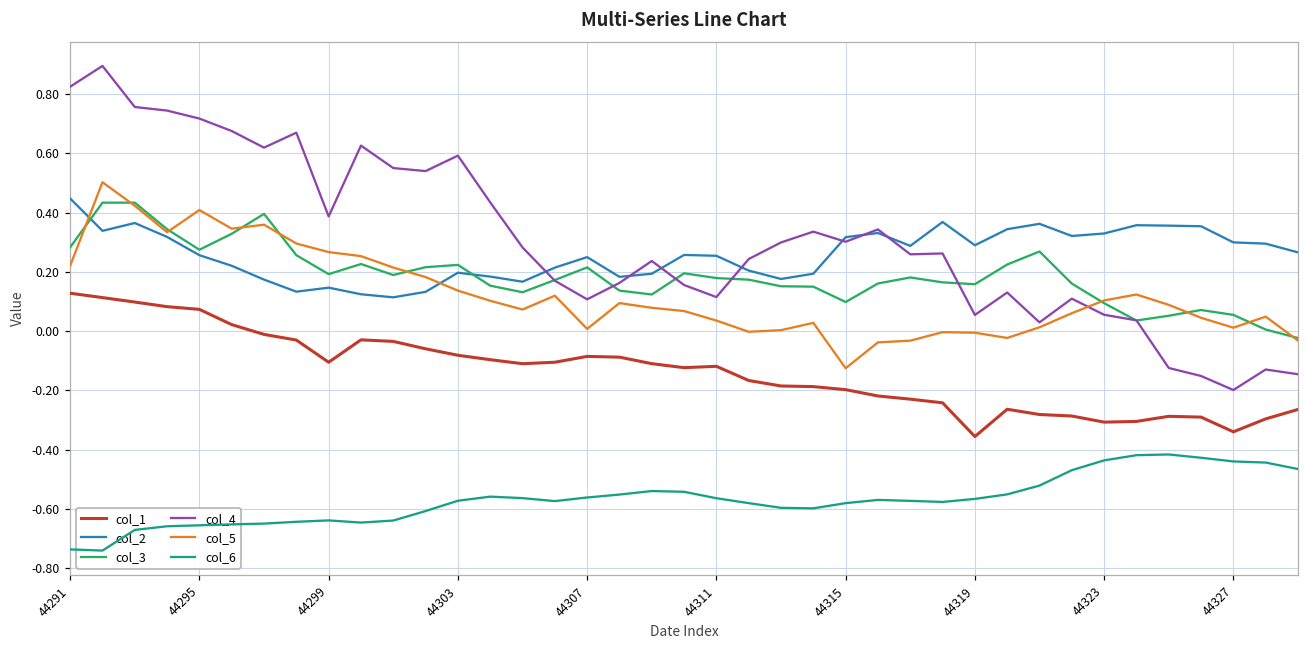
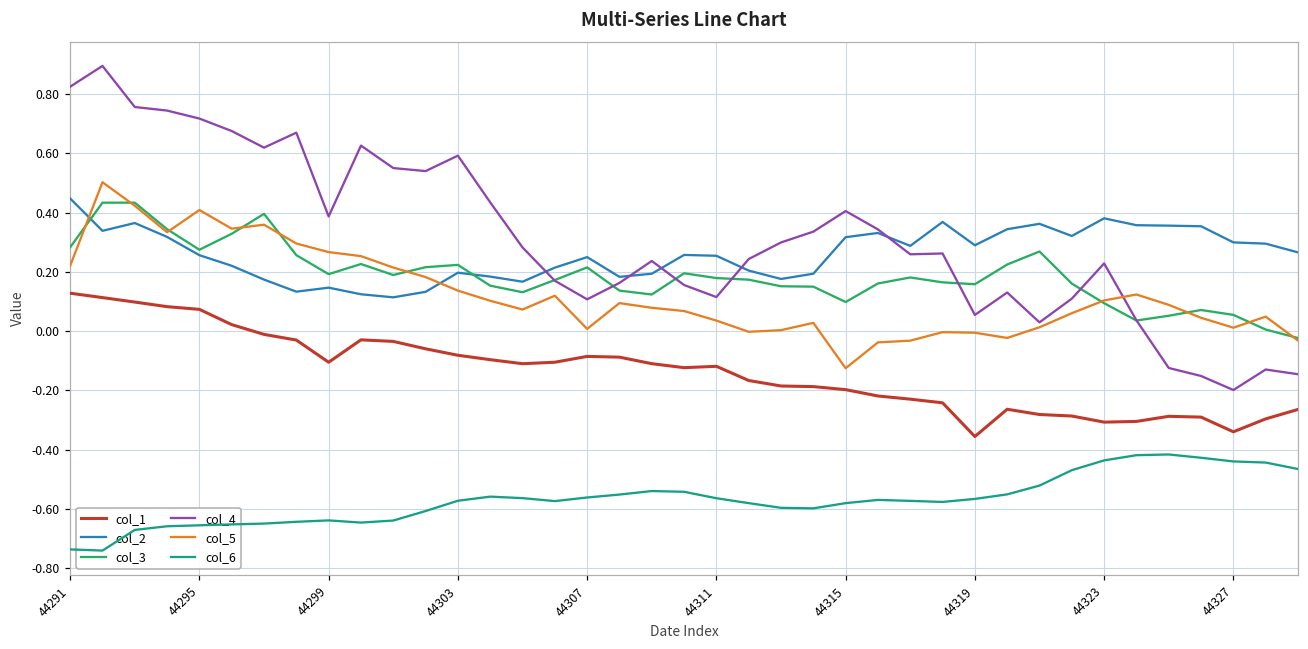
col_4, 44315: 0.30 -> 0.41
col_2, 44323: 0.33 -> 0.38
col_4, 44323: 0.06 -> 0.23
